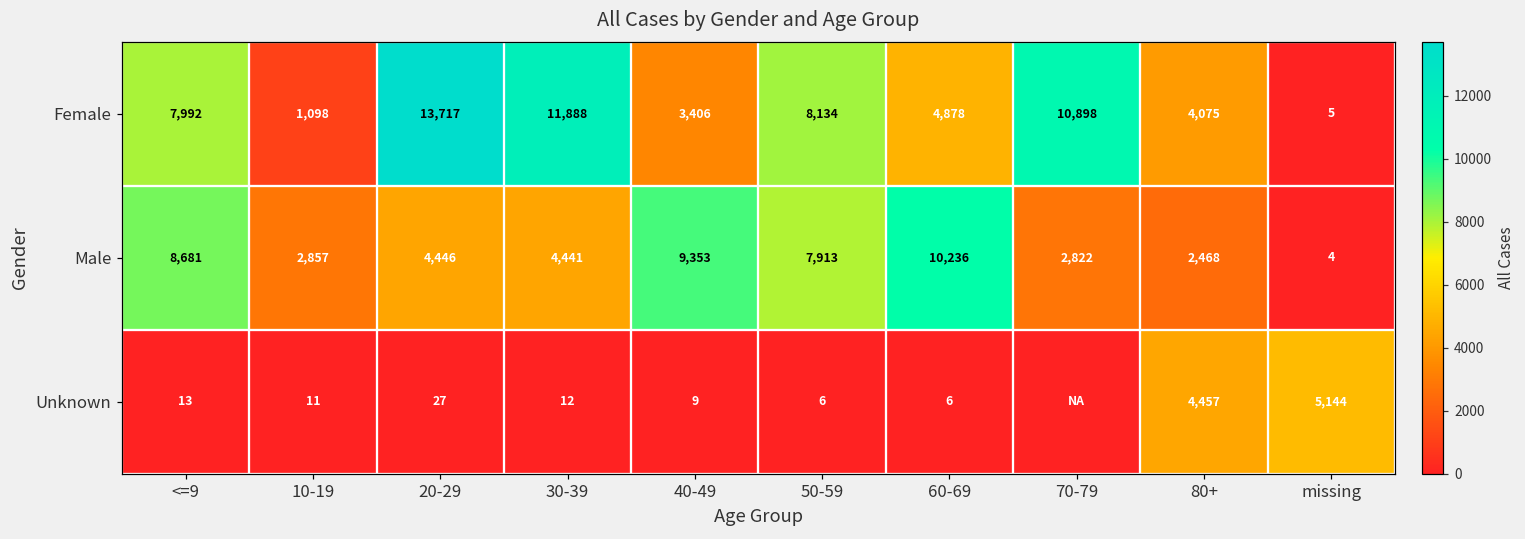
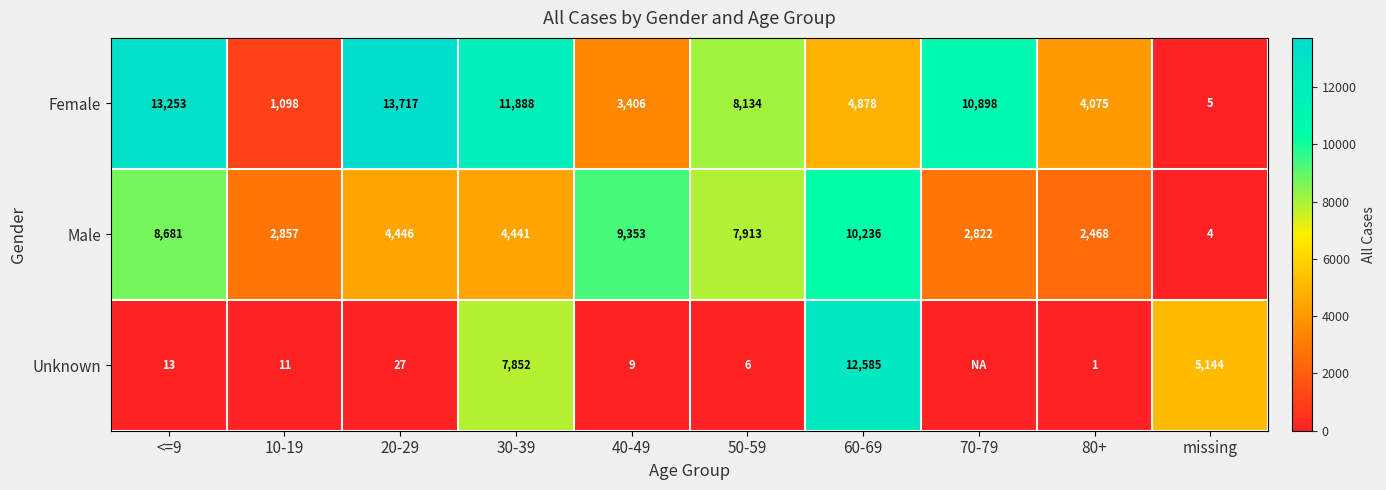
Female, <=9: 7,992 -> 13,253
Unknown, 30-39: 12 -> 7,852
Unknown, 60-69: 6 -> 12,585
Unknown, 80+: 4,457 -> 1
